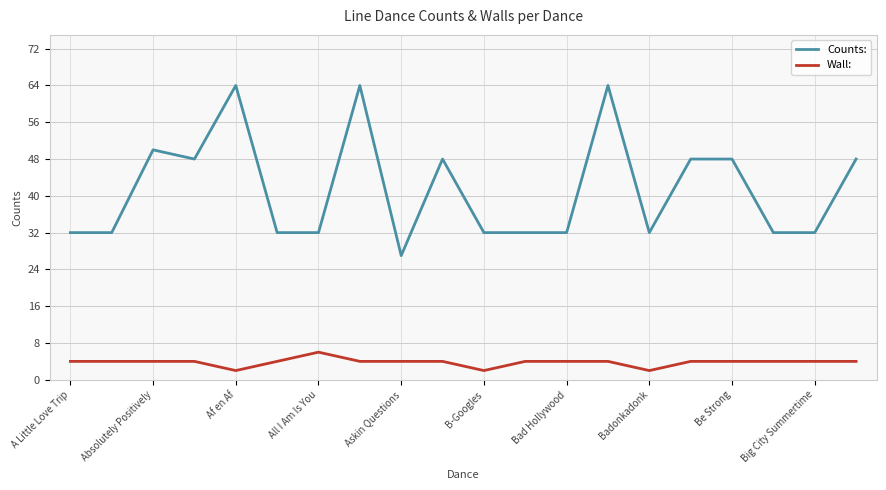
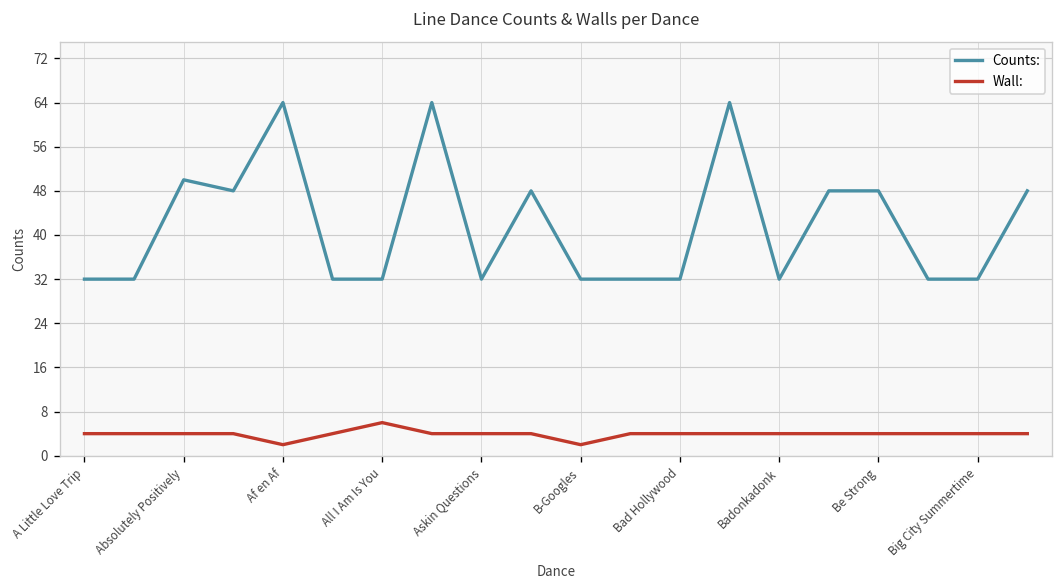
Counts:, Askin Questions: 27 -> 32
Wall:, Badonkadonk: 2 -> 4
